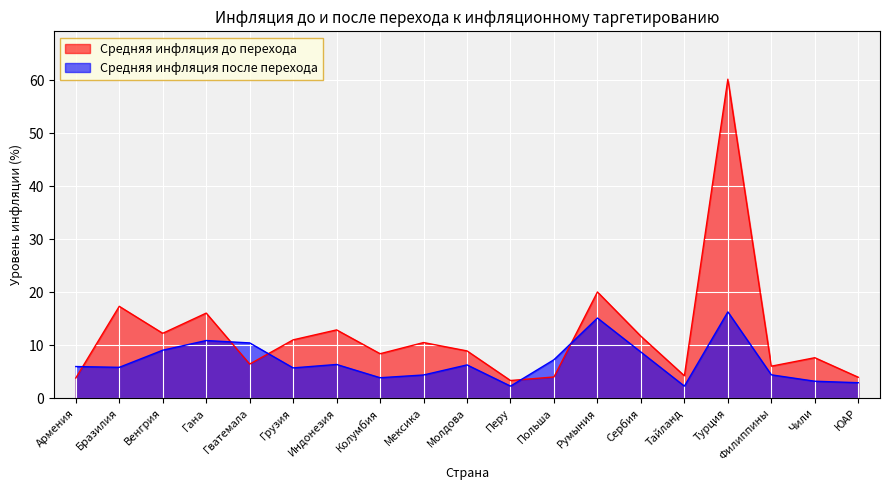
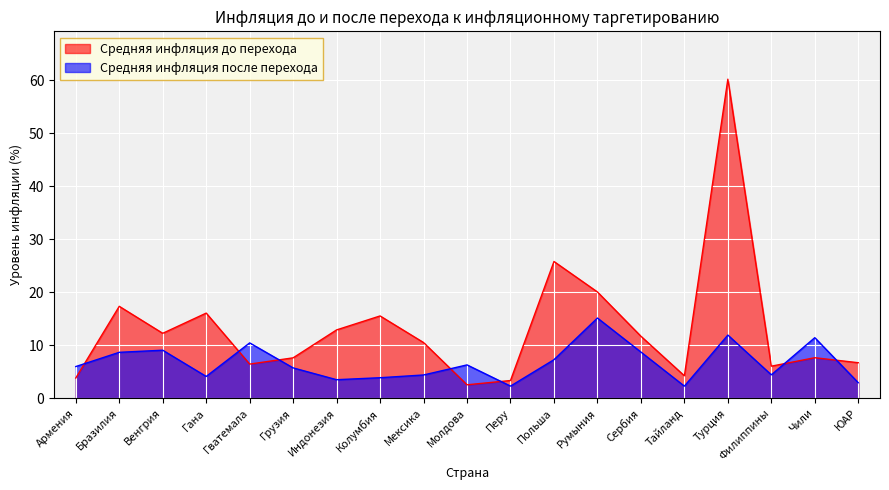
Средняя инфляция после перехода, Бразилия: 6 -> 9
Средняя инфляция после перехода, Гана: 11 -> 4
Средняя инфляция до перехода, Грузия: 11 -> 8
Средняя инфляция после перехода, Индонезия: 6 -> 3
Средняя инфляция до перехода, Колумбия: 8 -> 16
Средняя инфляция до перехода, Молдова: 9 -> 3
Средняя инфляция до перехода, Польша: 4 -> 26
Средняя инфляция после перехода, Турция: 16 -> 12
Средняя инфляция после перехода, Чили: 3 -> 11
Средняя инфляция до перехода, ЮАР: 4 -> 7
